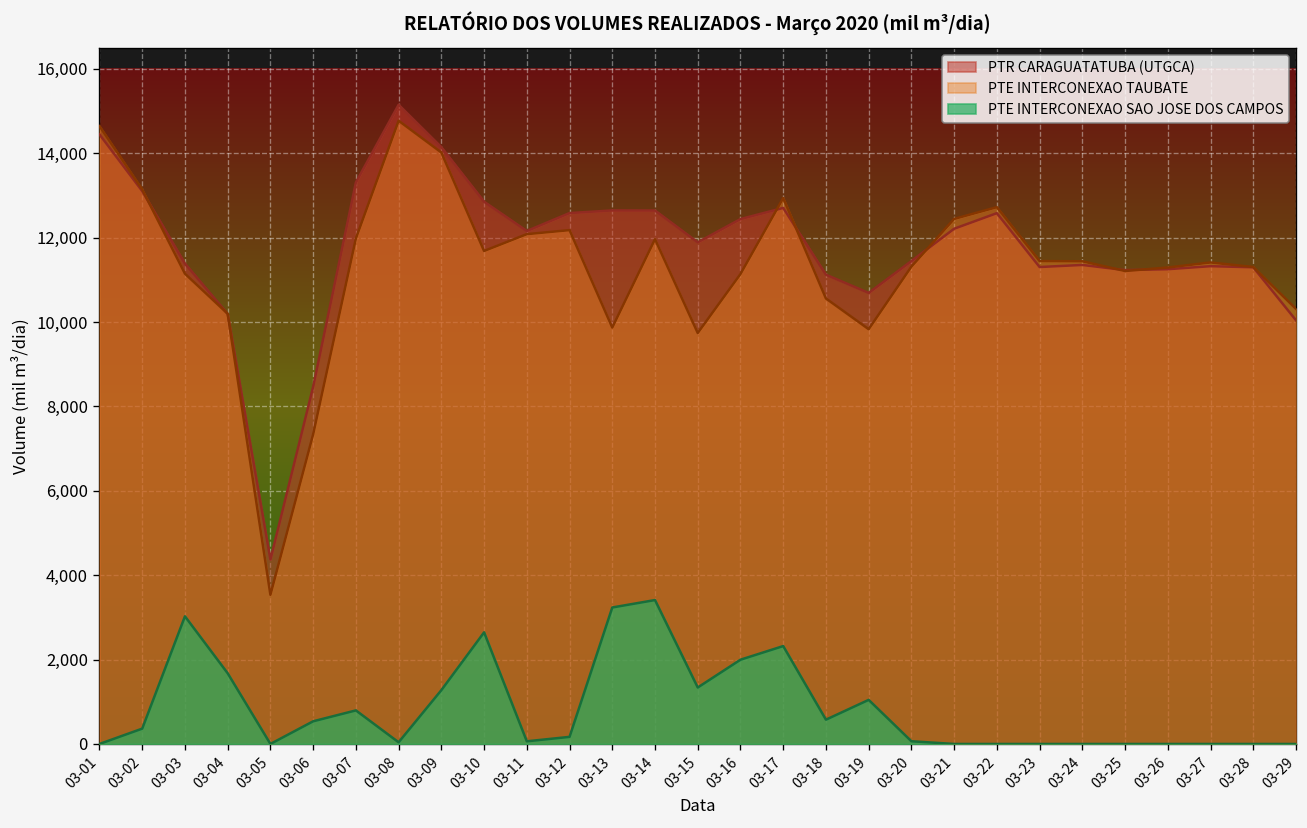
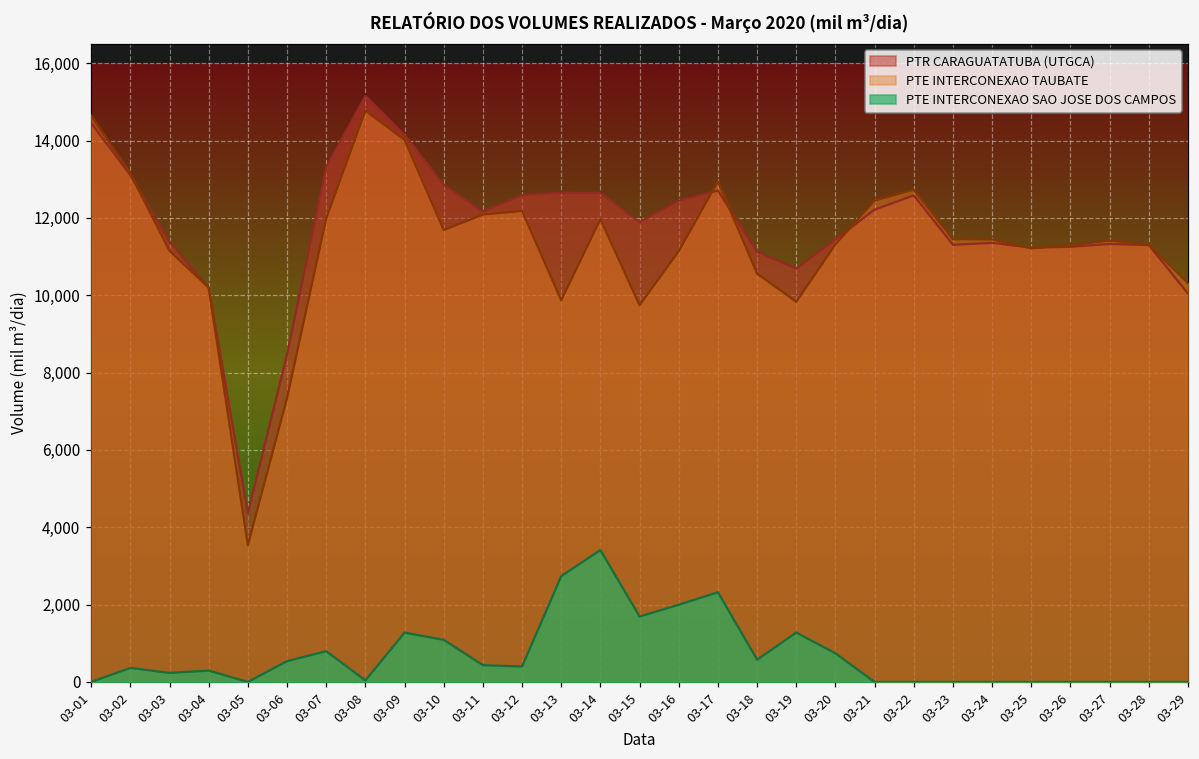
PTE INTERCONEXAO SAO JOSE DOS CAMPOS, 03-03: 3,000 -> 200
PTE INTERCONEXAO SAO JOSE DOS CAMPOS, 03-04: 1,700 -> 300
PTE INTERCONEXAO SAO JOSE DOS CAMPOS, 03-10: 2,600 -> 1,100
PTE INTERCONEXAO SAO JOSE DOS CAMPOS, 03-11: 100 -> 400
PTE INTERCONEXAO SAO JOSE DOS CAMPOS, 03-12: 200 -> 400
PTE INTERCONEXAO SAO JOSE DOS CAMPOS, 03-13: 3,200 -> 2,700
PTE INTERCONEXAO SAO JOSE DOS CAMPOS, 03-15: 1,300 -> 1,700
PTE INTERCONEXAO SAO JOSE DOS CAMPOS, 03-19: 1,000 -> 1,300
PTE INTERCONEXAO SAO JOSE DOS CAMPOS, 03-20: 100 -> 700
